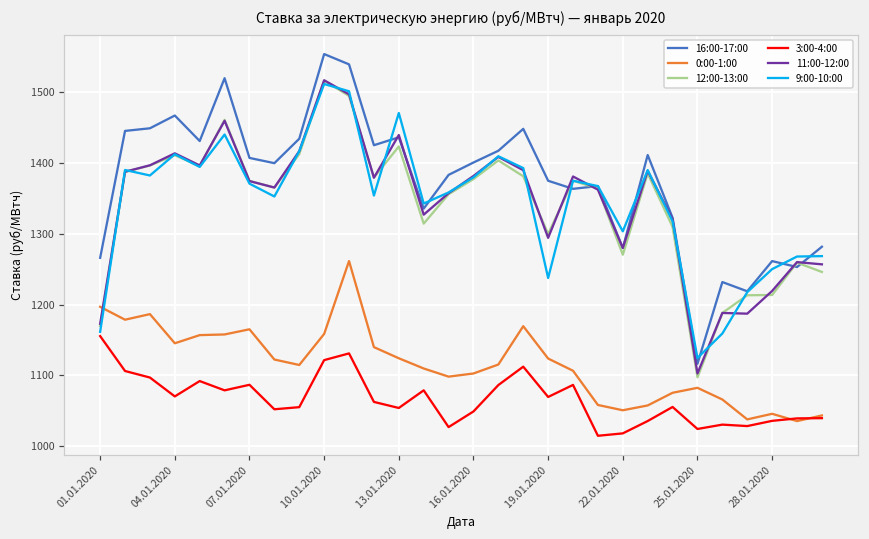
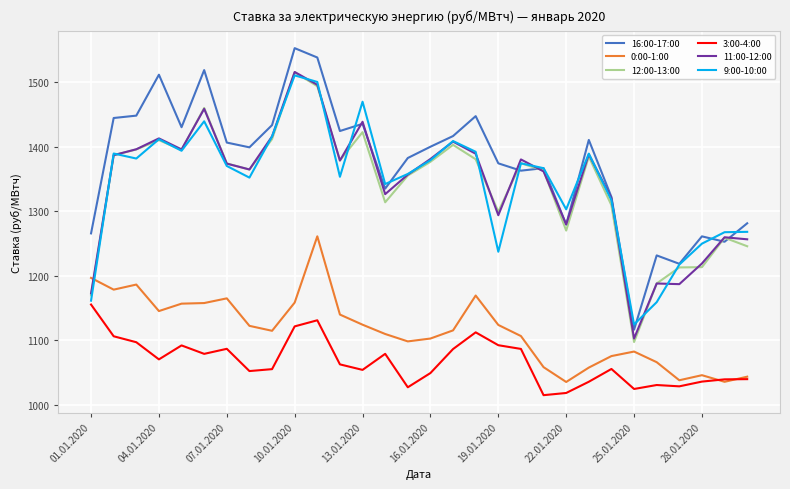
16:00-17:00, 04.01.2020: 1470 -> 1510
3:00-4:00, 19.01.2020: 1070 -> 1090
0:00-1:00, 22.01.2020: 1050 -> 1040
